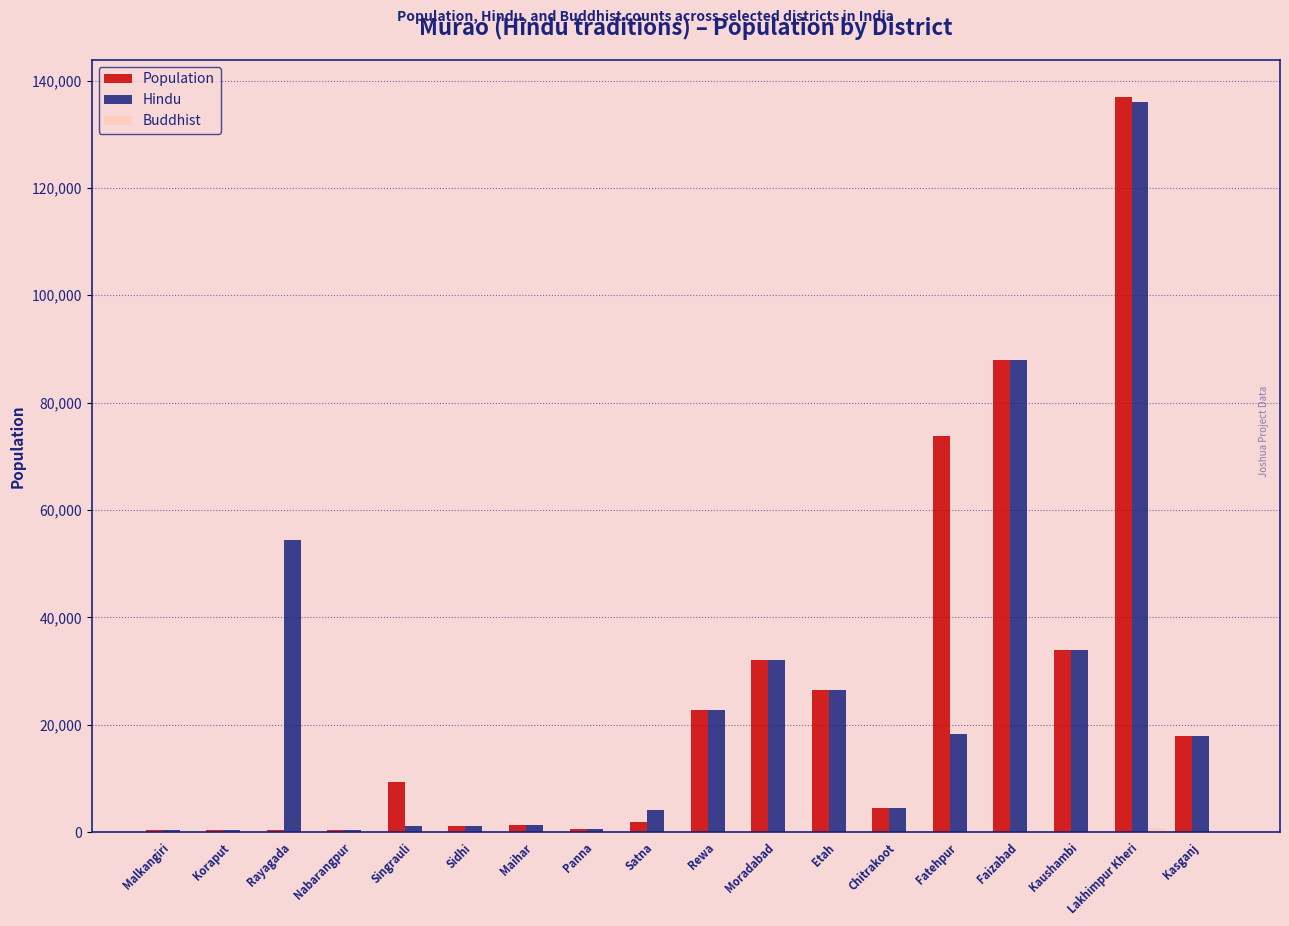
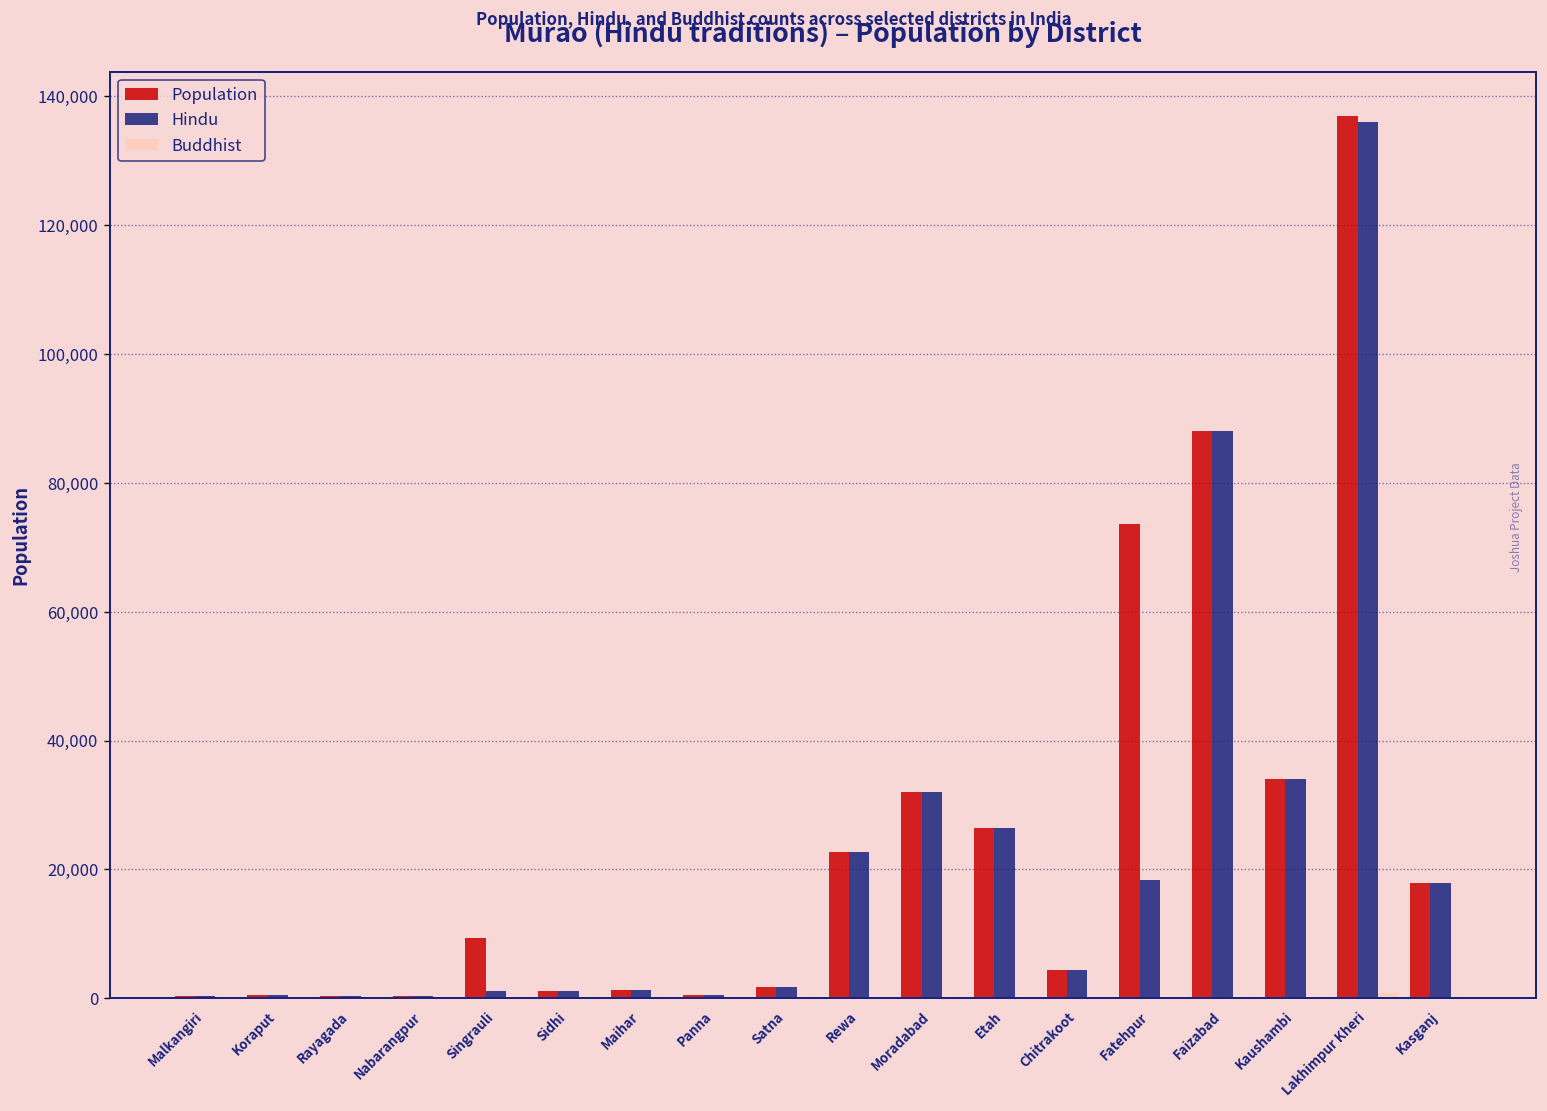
Hindu, Rayagada: 54,000 -> 0
Hindu, Satna: 4,000 -> 2,000
